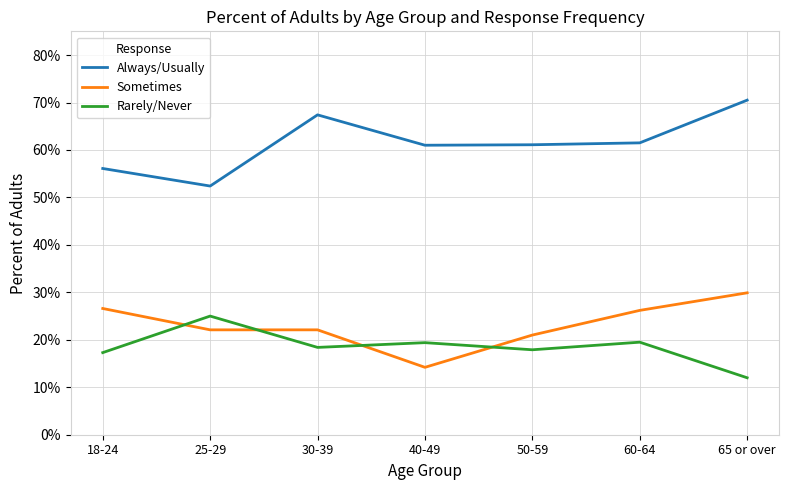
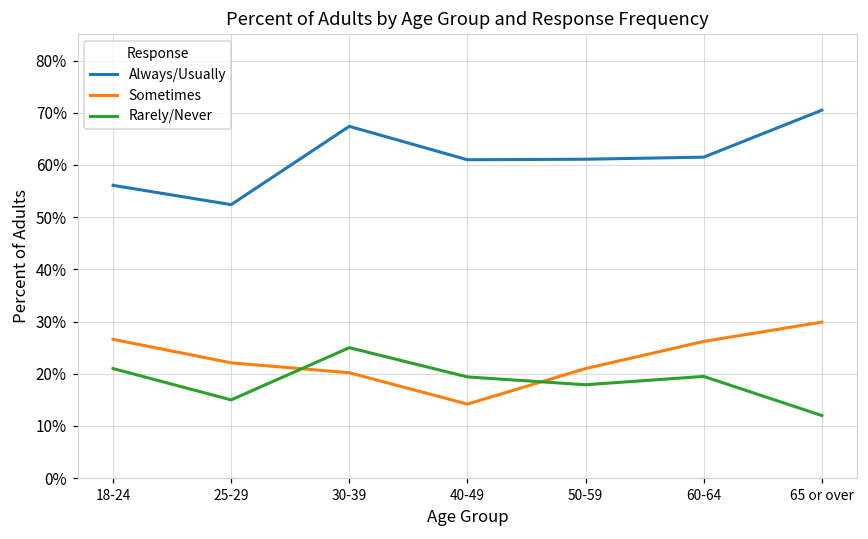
Rarely/Never, 18-24: 17% -> 21%
Rarely/Never, 25-29: 25% -> 15%
Sometimes, 30-39: 22% -> 20%
Rarely/Never, 30-39: 18% -> 25%
